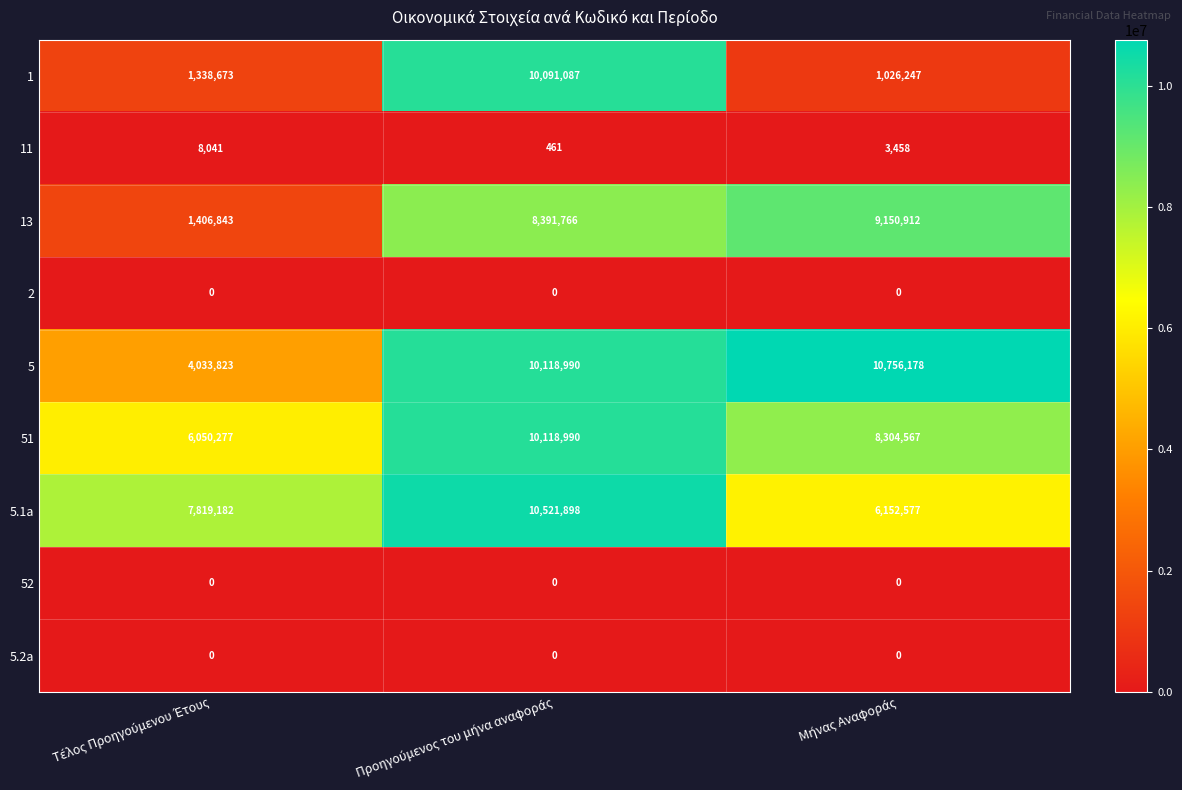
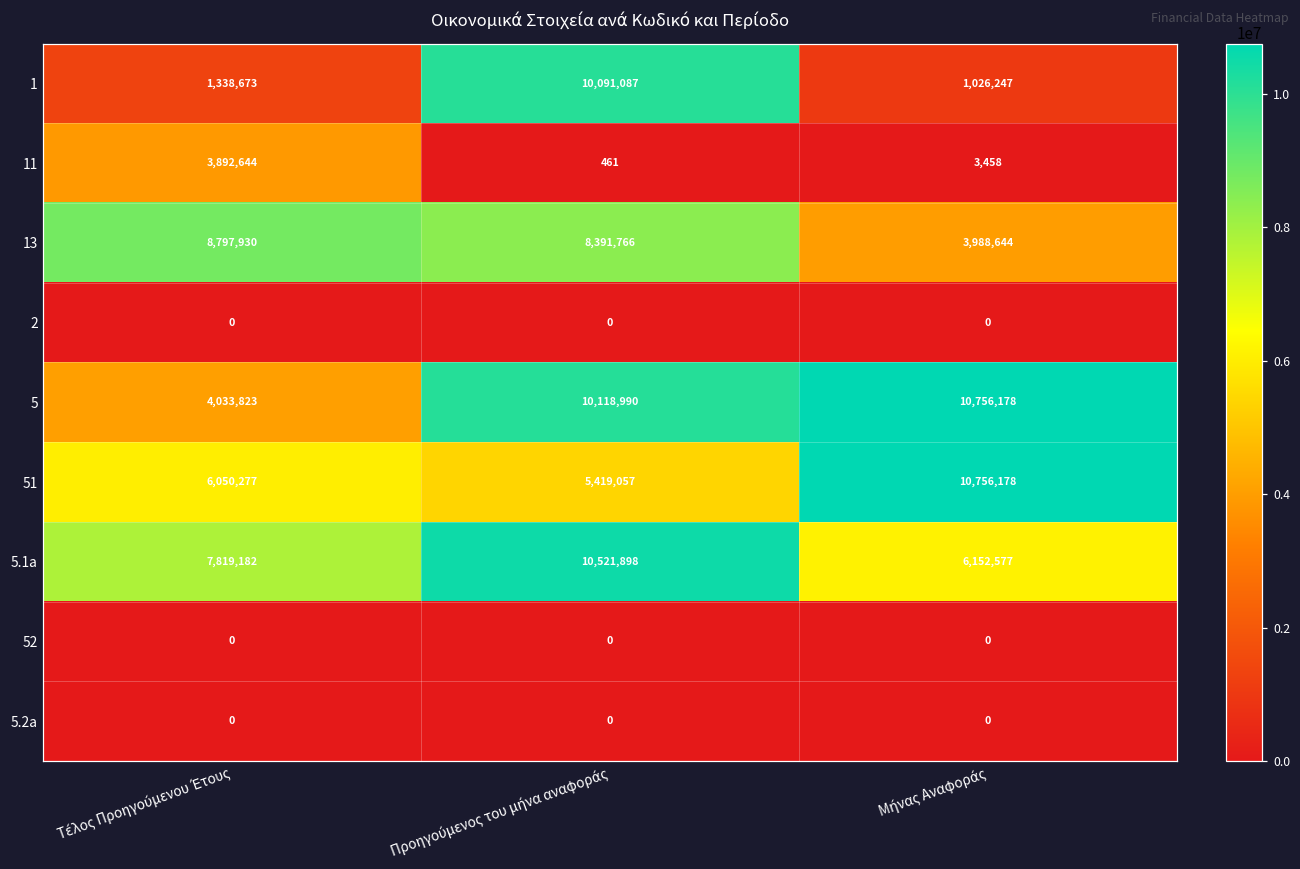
11, Τέλος Προηγούμενου Έτους: 8,041 -> 3,892,644
13, Τέλος Προηγούμενου Έτους: 1,406,843 -> 8,797,930
13, Μήνας Αναφοράς: 9,150,912 -> 3,988,644
51, Προηγούμενος του μήνα αναφοράς: 10,118,990 -> 5,419,057
51, Μήνας Αναφοράς: 8,304,567 -> 10,756,178
